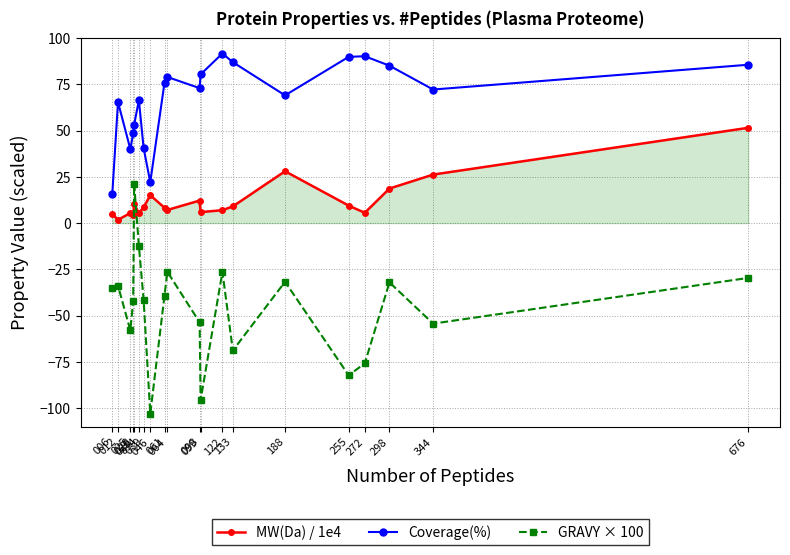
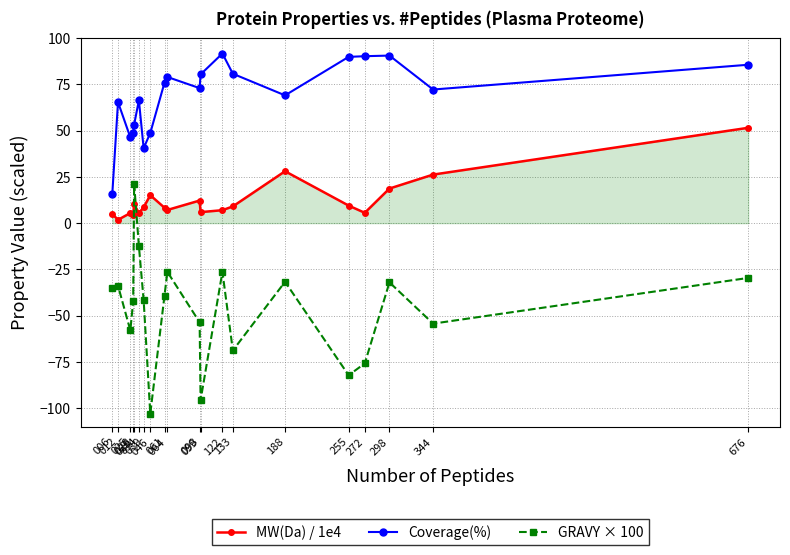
Coverage(%), 025: 40 -> 46
Coverage(%), 046: 22 -> 49
Coverage(%), 133: 87 -> 81
Coverage(%), 298: 85 -> 91
